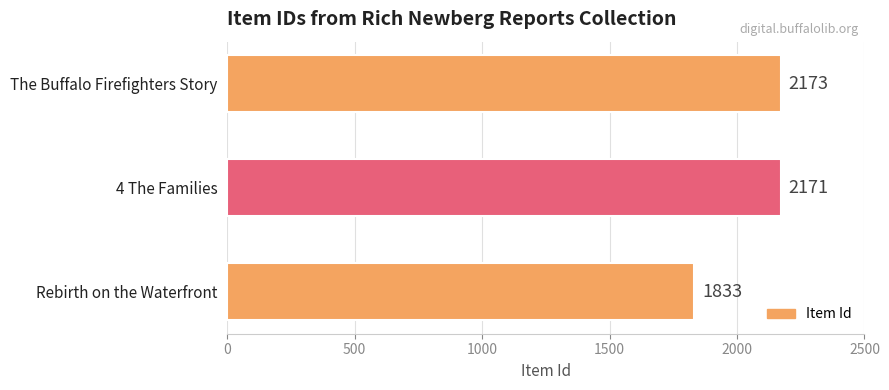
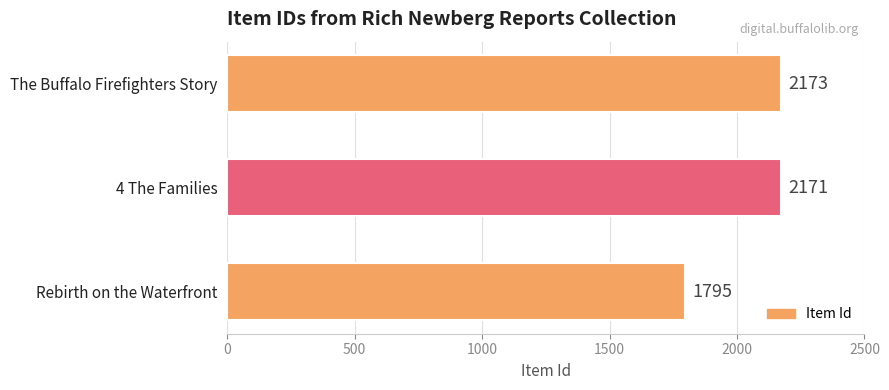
Rebirth on the Waterfront: 1833 -> 1795
